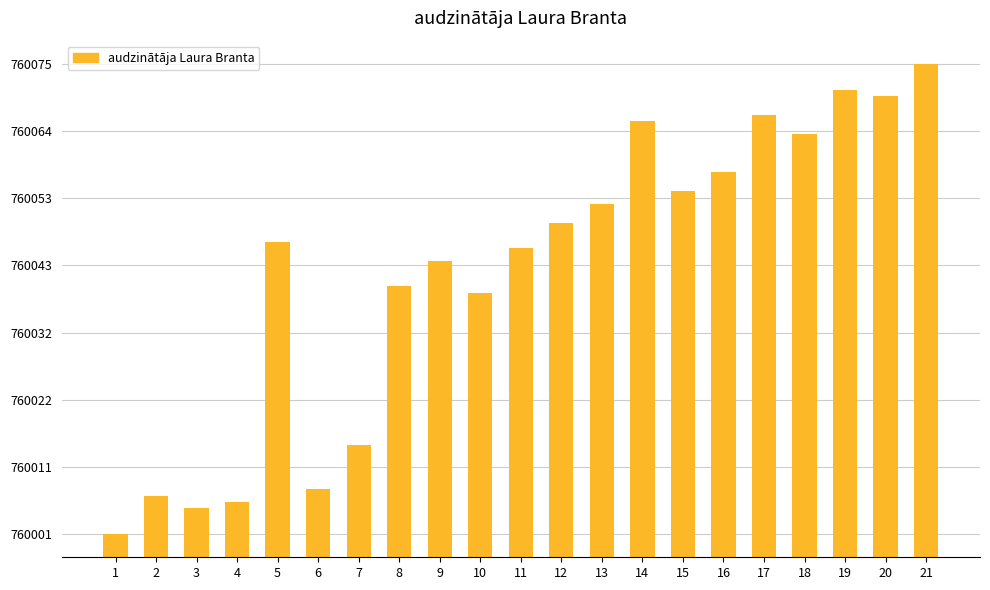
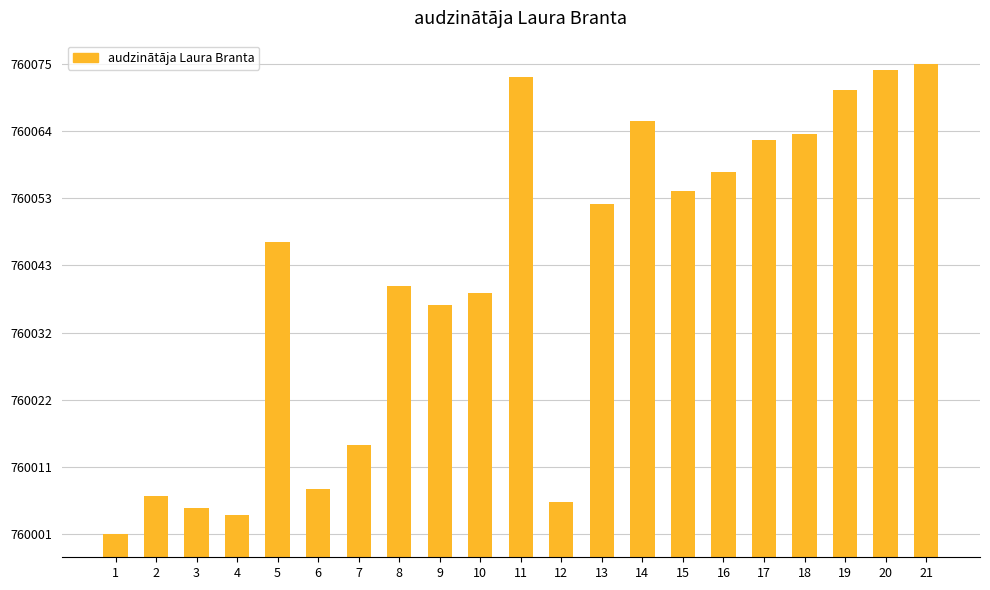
4: 760006 -> 760004
9: 760044 -> 760037
11: 760046 -> 760073
12: 760050 -> 760006
17: 760067 -> 760063
20: 760070 -> 760074
